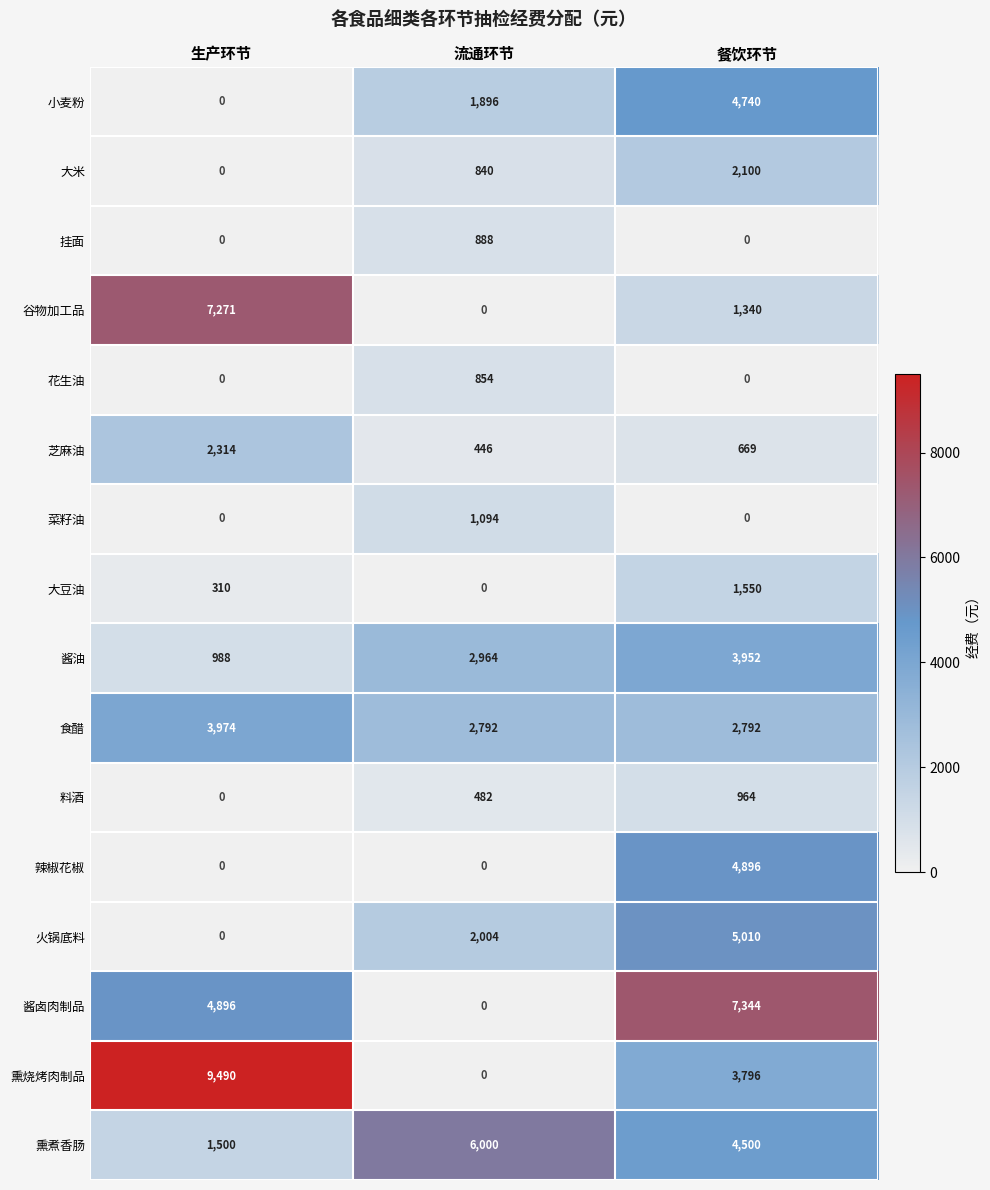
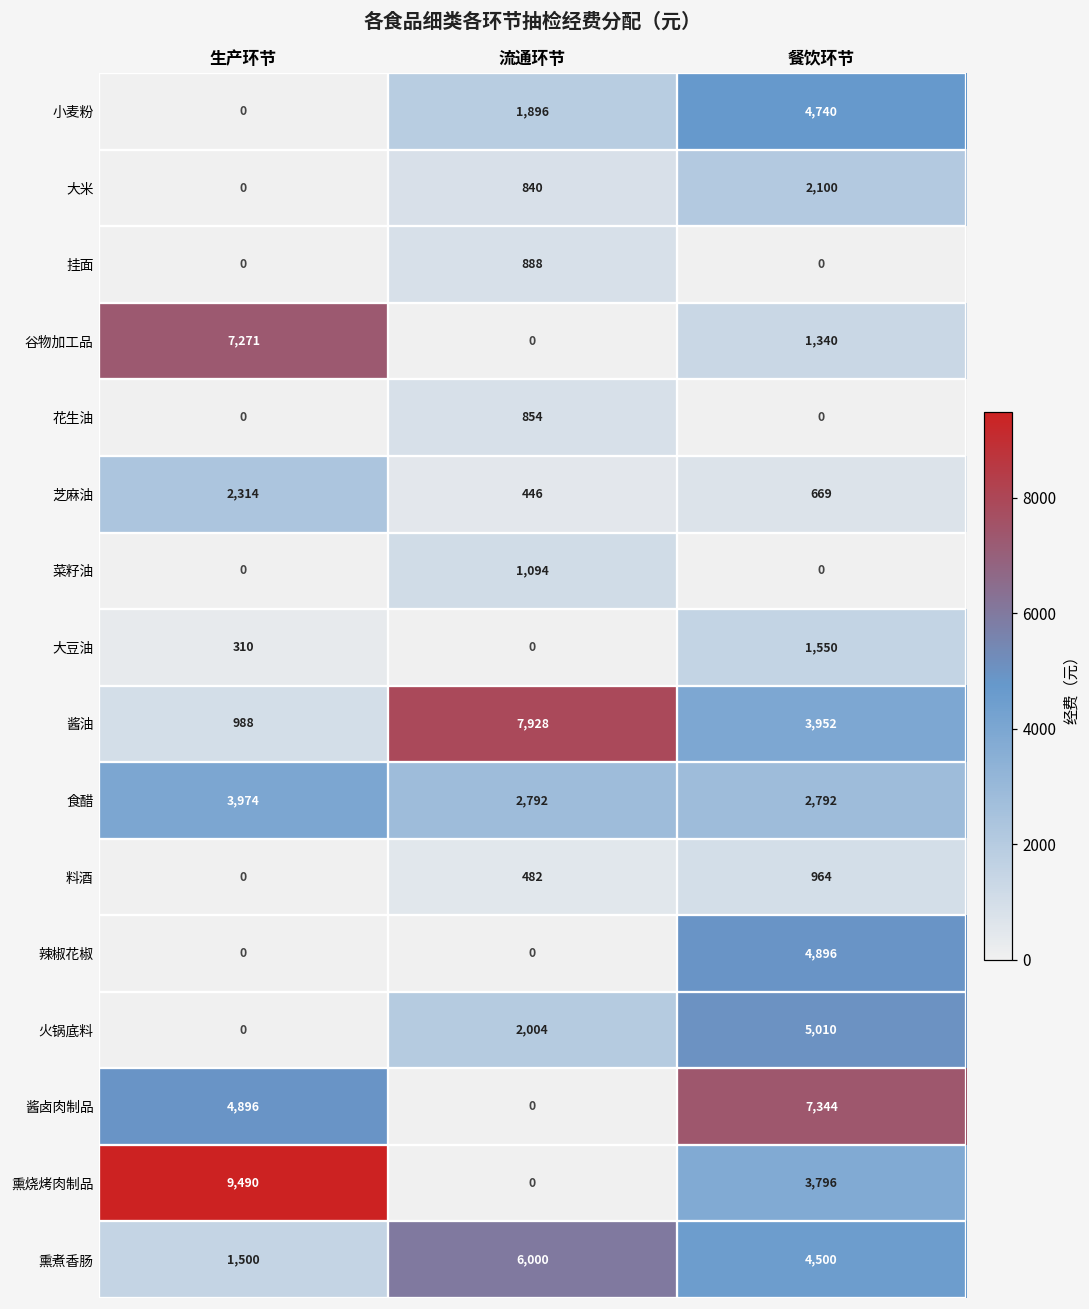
酱油, 流通环节: 2,964 -> 7,928
